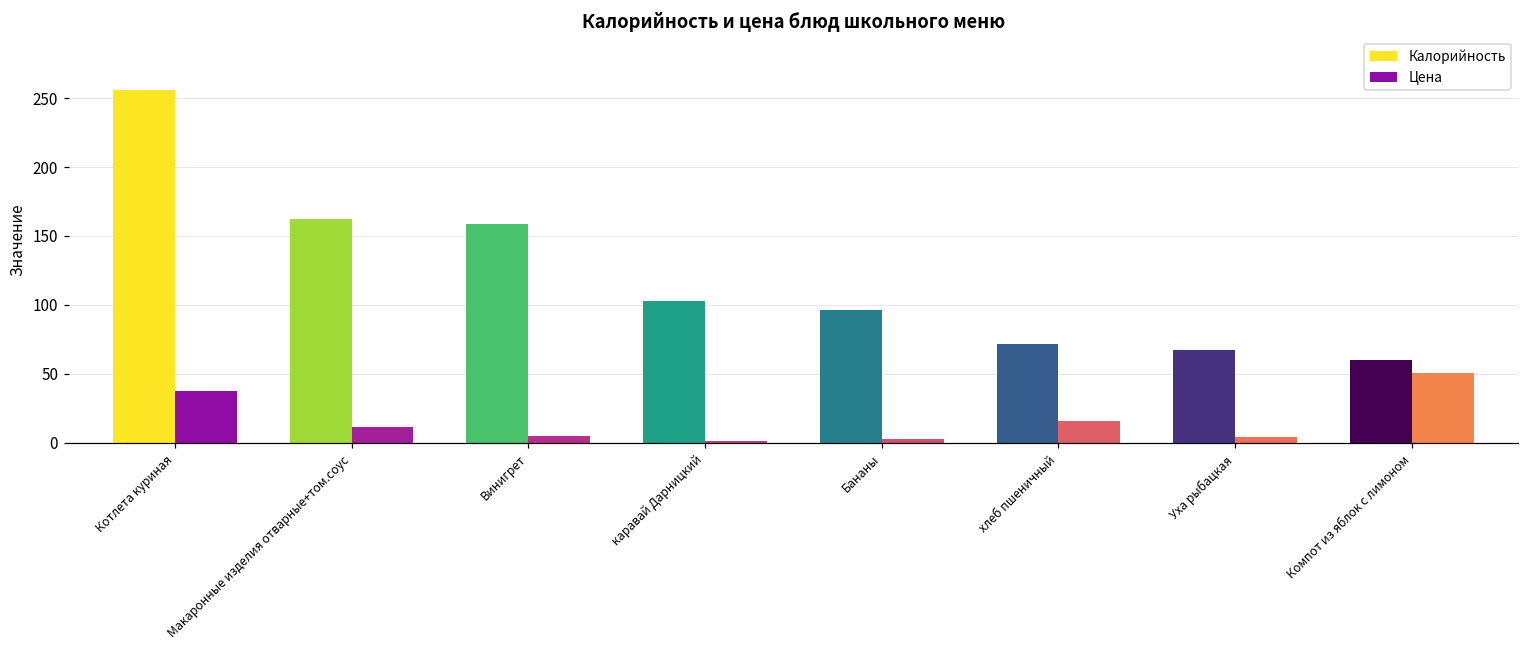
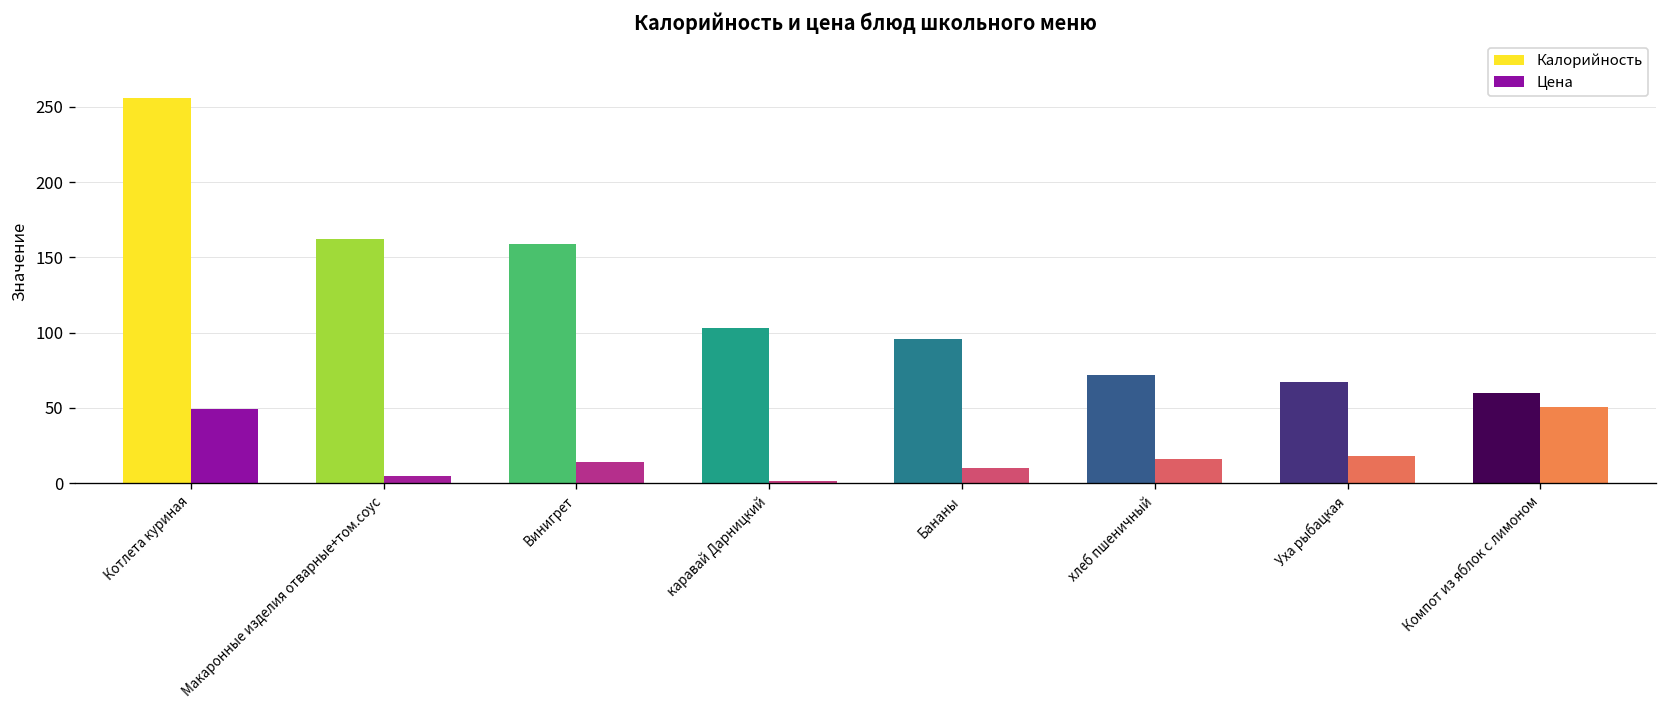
Цена, Котлета куриная: 38 -> 49
Цена, Макаронные изделия отварные+том.соус: 12 -> 5
Цена, Винигрет: 5 -> 14
Цена, Бананы: 3 -> 10
Цена, Уха рыбацкая: 4 -> 18
